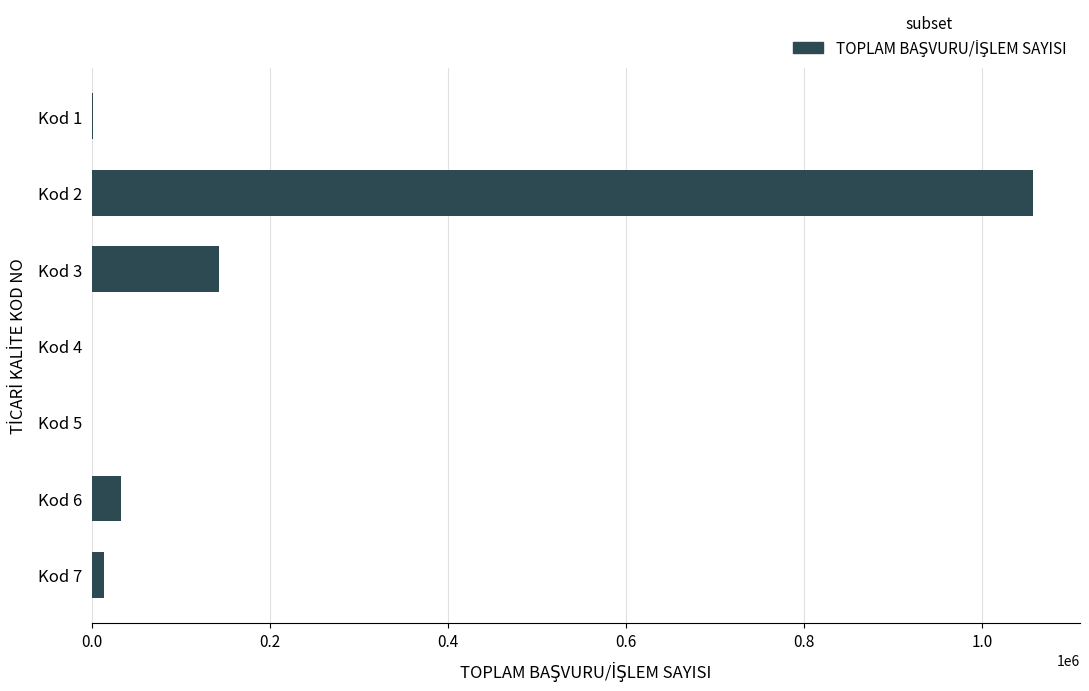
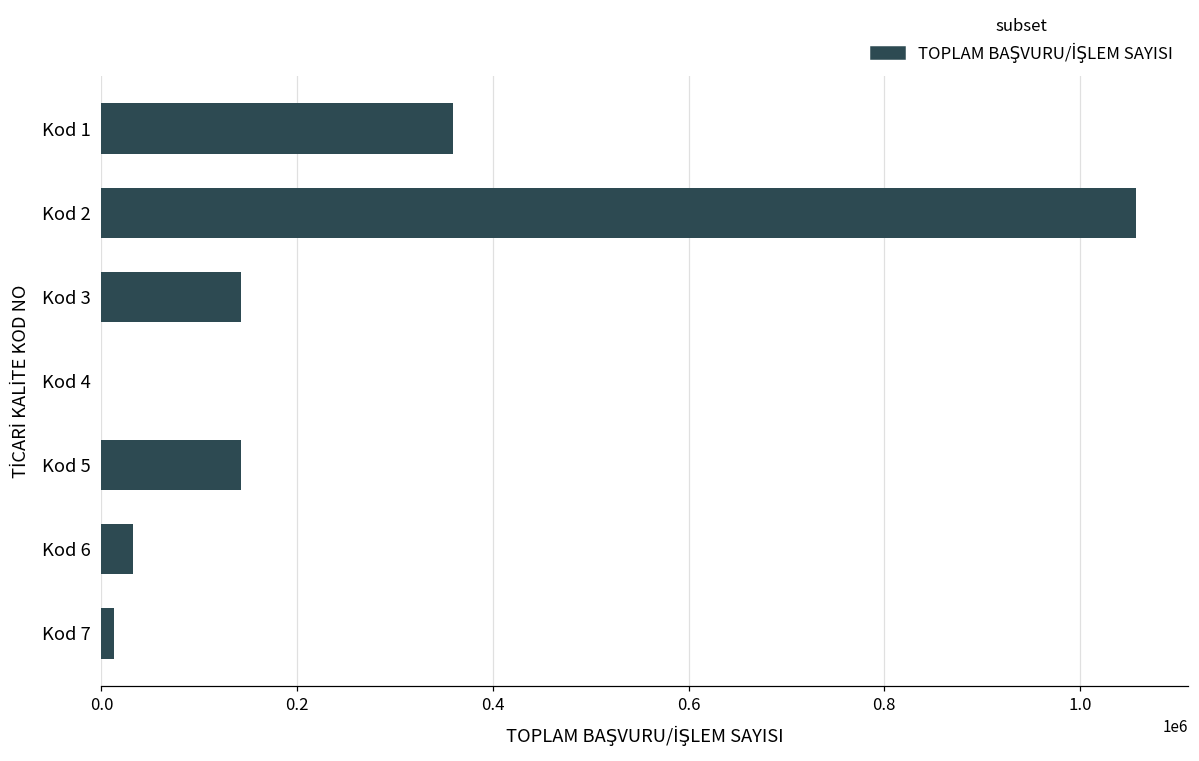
Kod 1: 0 -> 360000
Kod 5: 0 -> 140000
